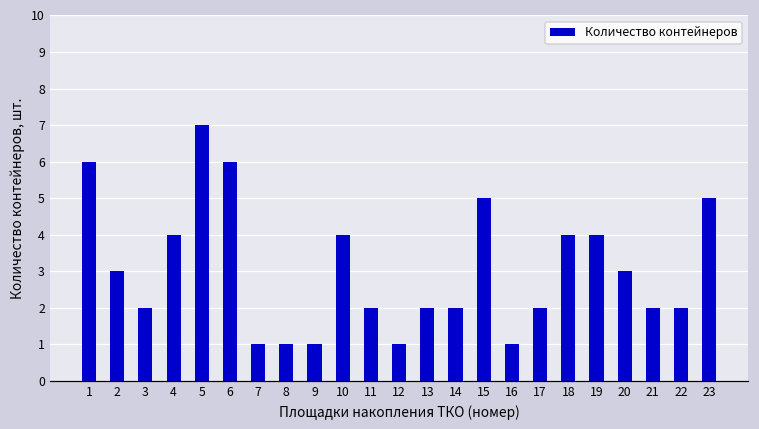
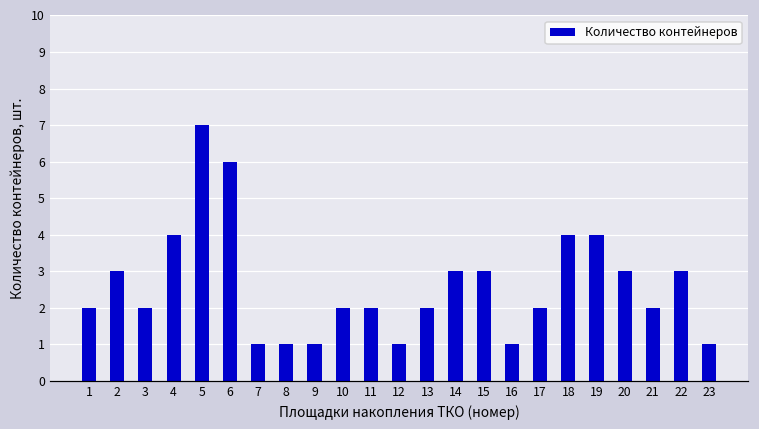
1: 6 -> 2
10: 4 -> 2
14: 2 -> 3
15: 5 -> 3
22: 2 -> 3
23: 5 -> 1
